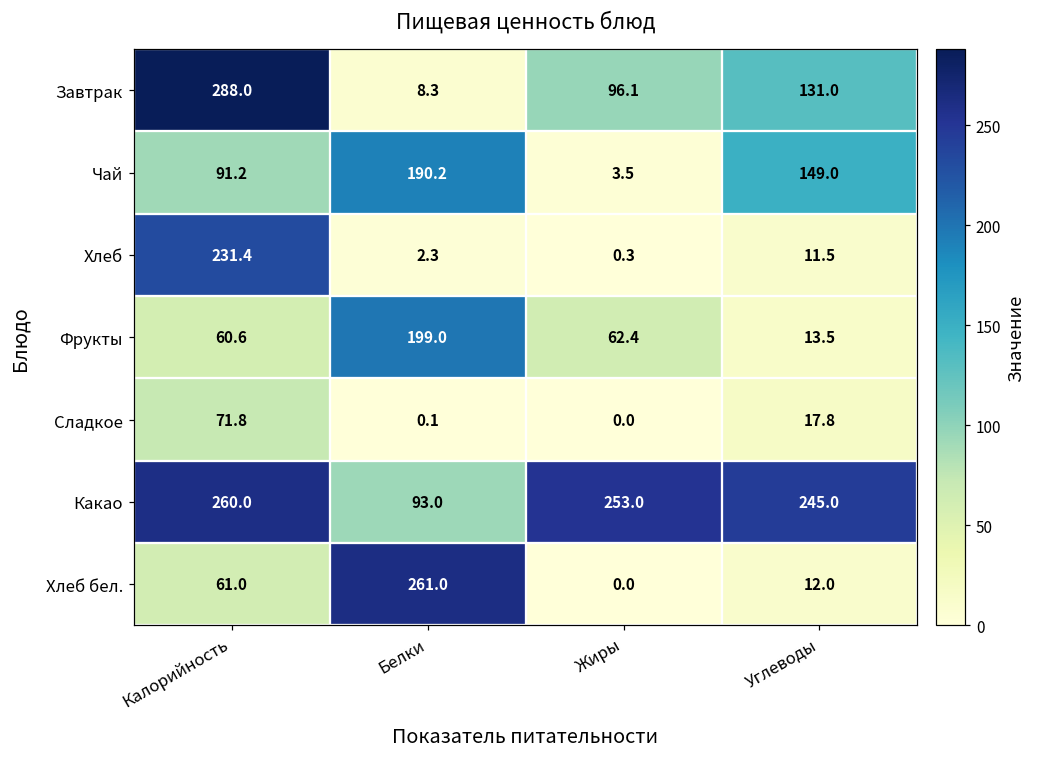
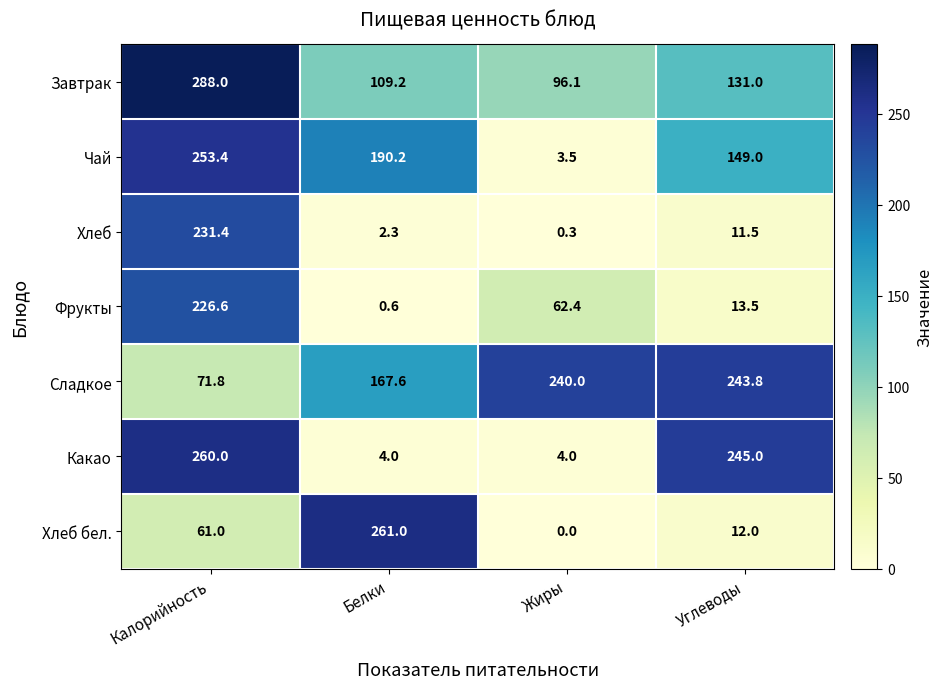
Завтрак, Белки: 8.3 -> 109.2
Чай, Калорийность: 91.2 -> 253.4
Фрукты, Калорийность: 60.6 -> 226.6
Фрукты, Белки: 199.0 -> 0.6
Сладкое, Белки: 0.1 -> 167.6
Сладкое, Жиры: 0.0 -> 240.0
Сладкое, Углеводы: 17.8 -> 243.8
Какао, Белки: 93.0 -> 4.0
Какао, Жиры: 253.0 -> 4.0
